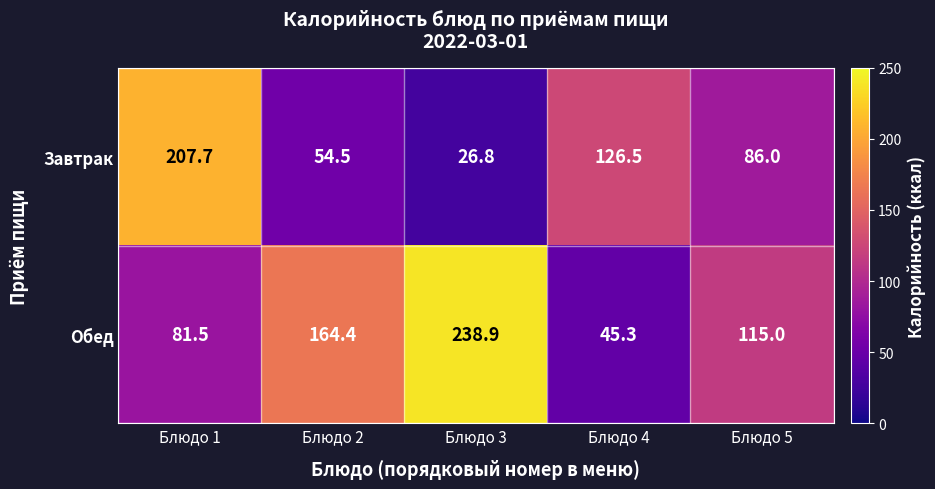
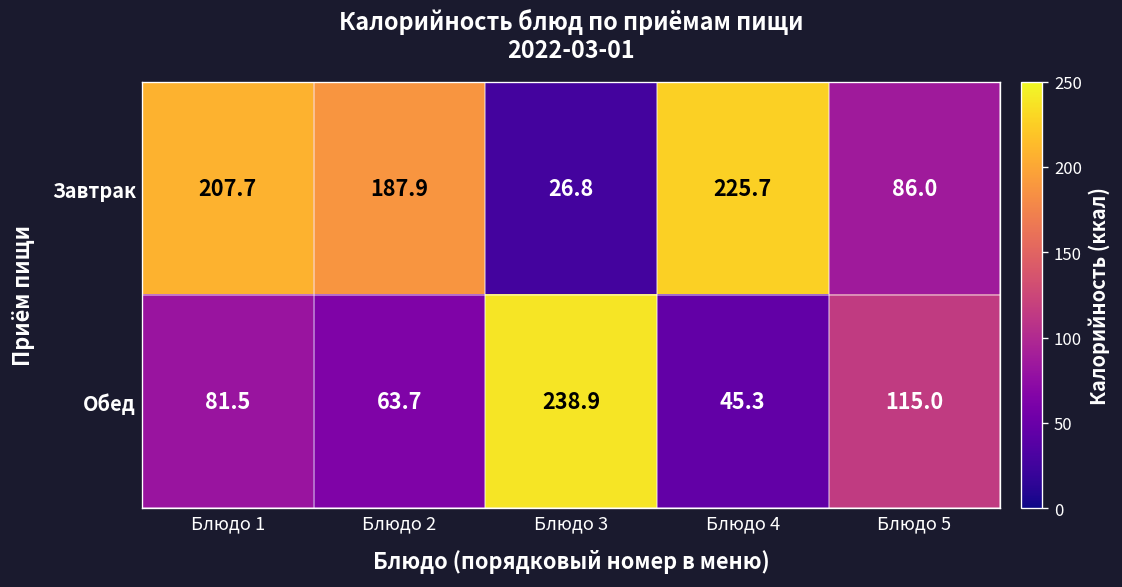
Завтрак, Блюдо 2: 54.5 -> 187.9
Завтрак, Блюдо 4: 126.5 -> 225.7
Обед, Блюдо 2: 164.4 -> 63.7
